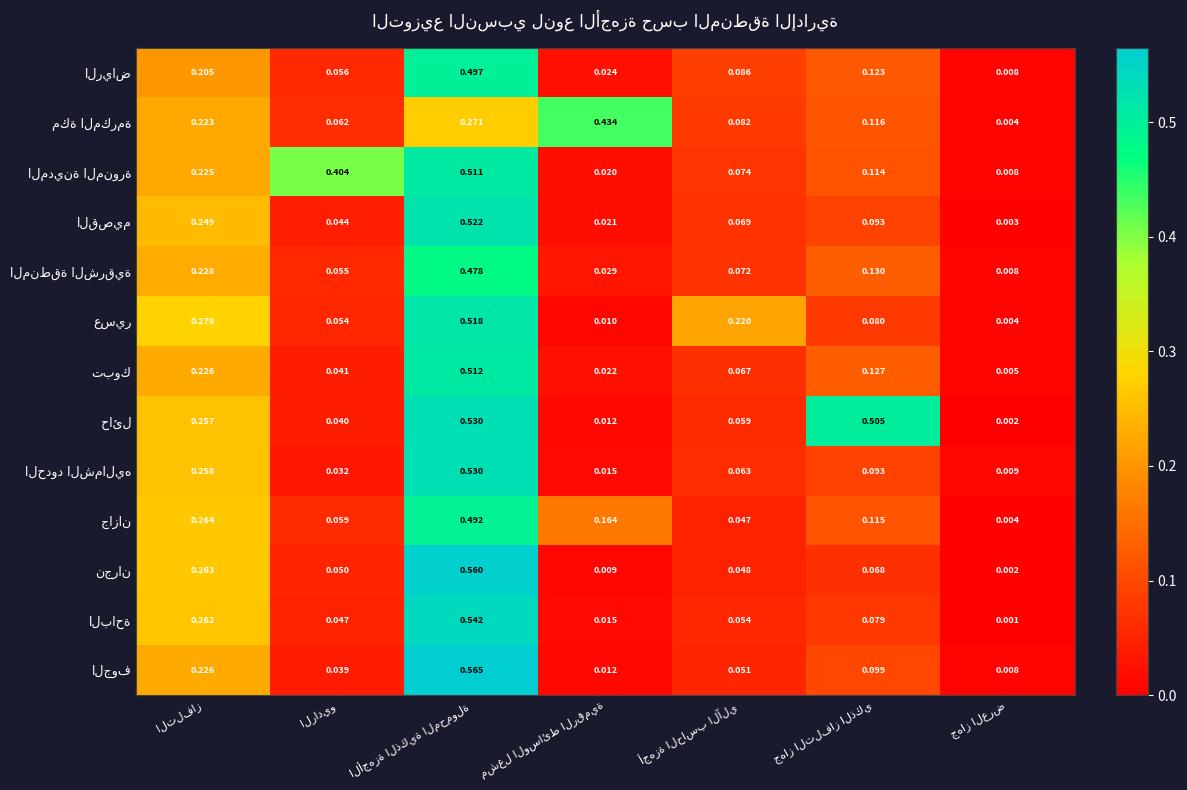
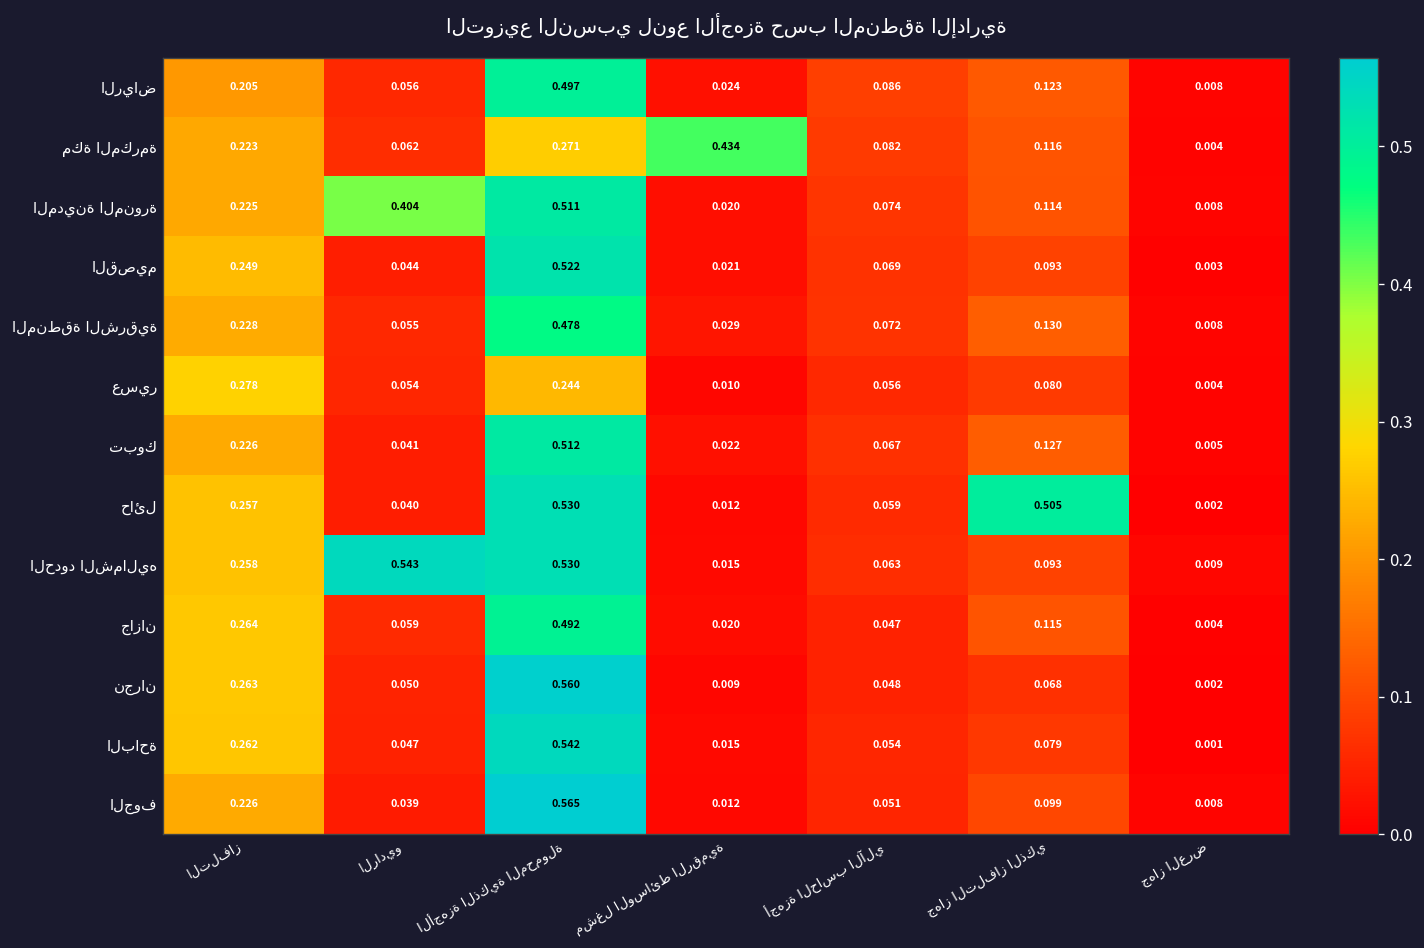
عسير, الأجهزة الذكية المحمولة: 0.518 -> 0.244
عسير, أجهزة الحاسب الآلي: 0.220 -> 0.056
الحدود الشماليه, الراديو: 0.032 -> 0.543
جازان, مشغل الوسائط الرقمية: 0.164 -> 0.020
